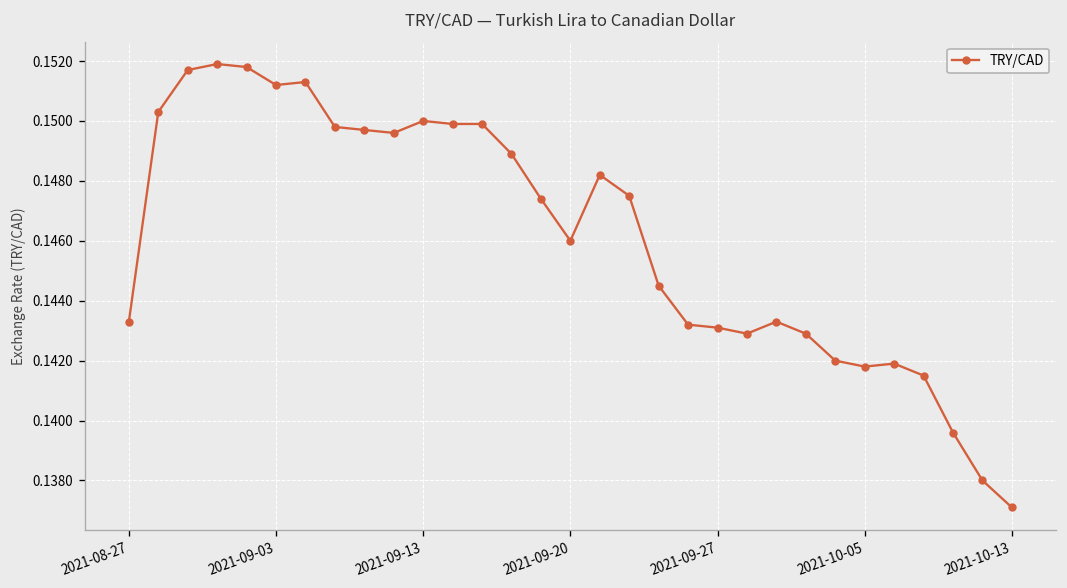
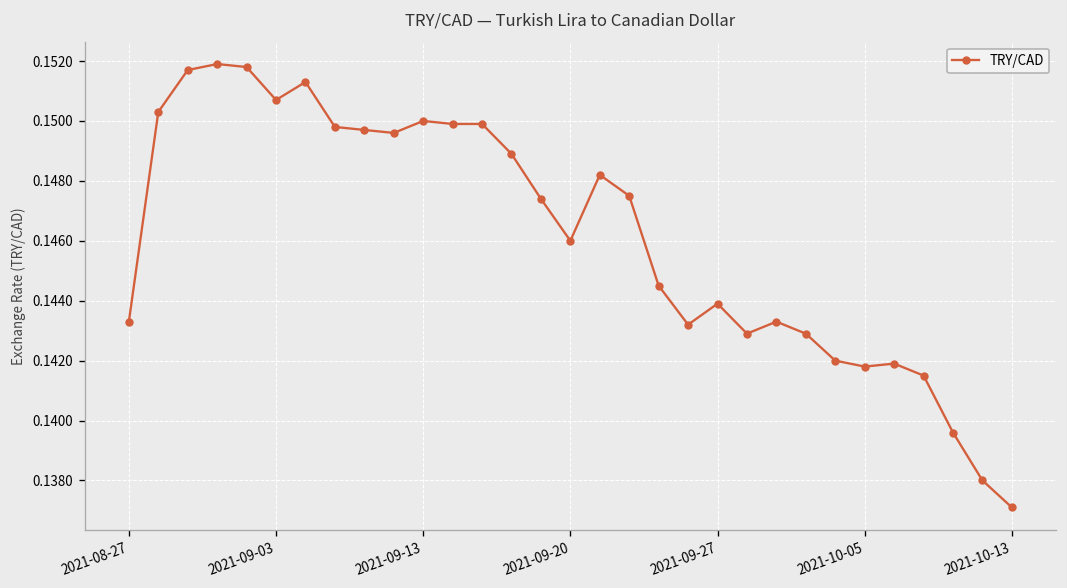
2021-09-03: 0.1512 -> 0.1507
2021-09-27: 0.1431 -> 0.1439
